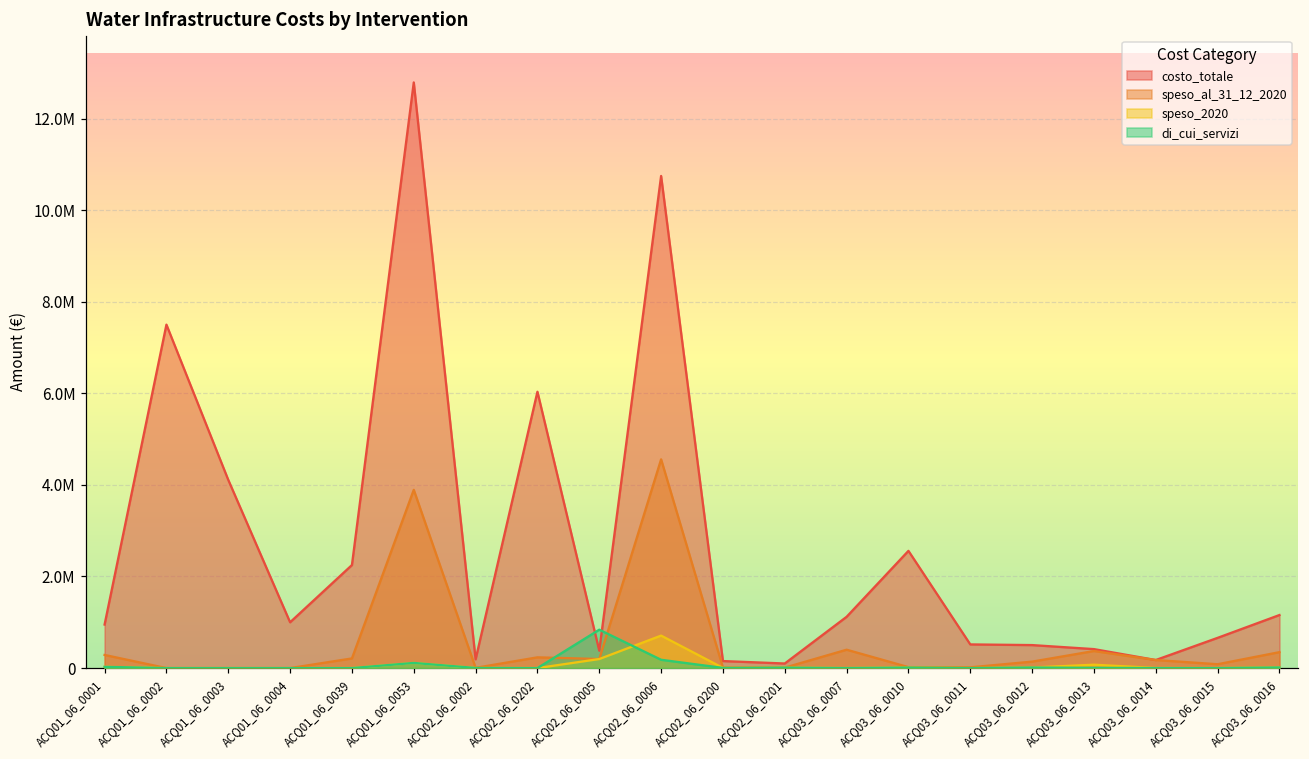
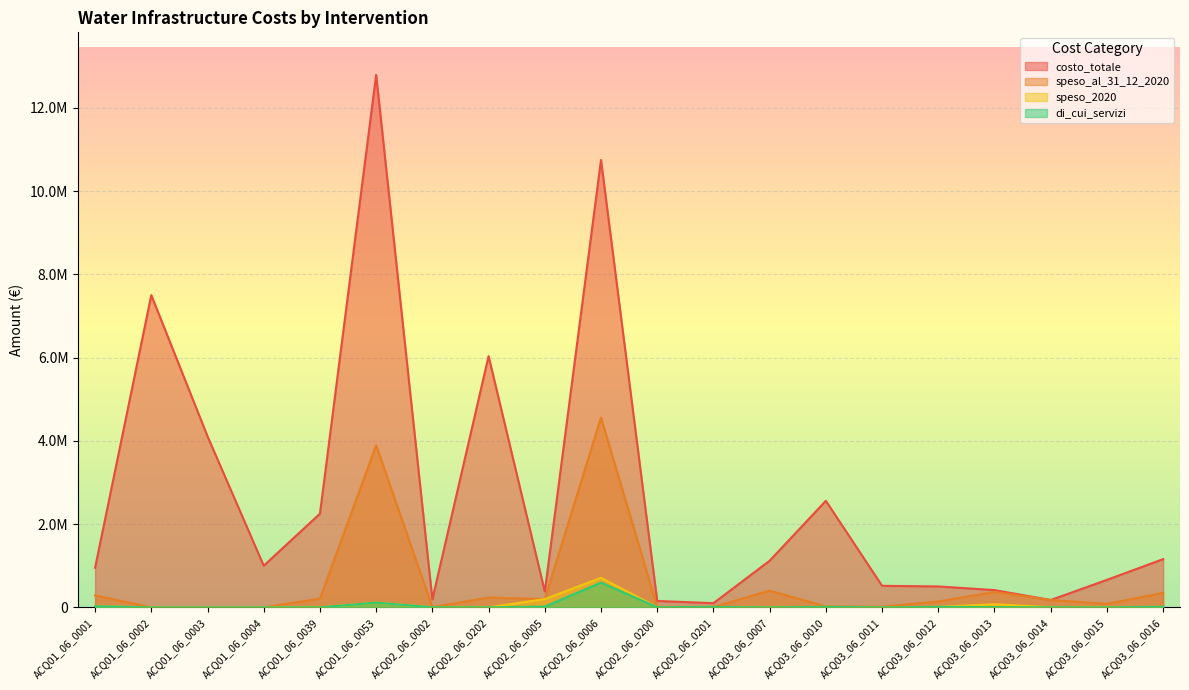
di_cui_servizi, ACQ02_06_0005: 800000 -> 0
di_cui_servizi, ACQ02_06_0006: 200000 -> 600000
